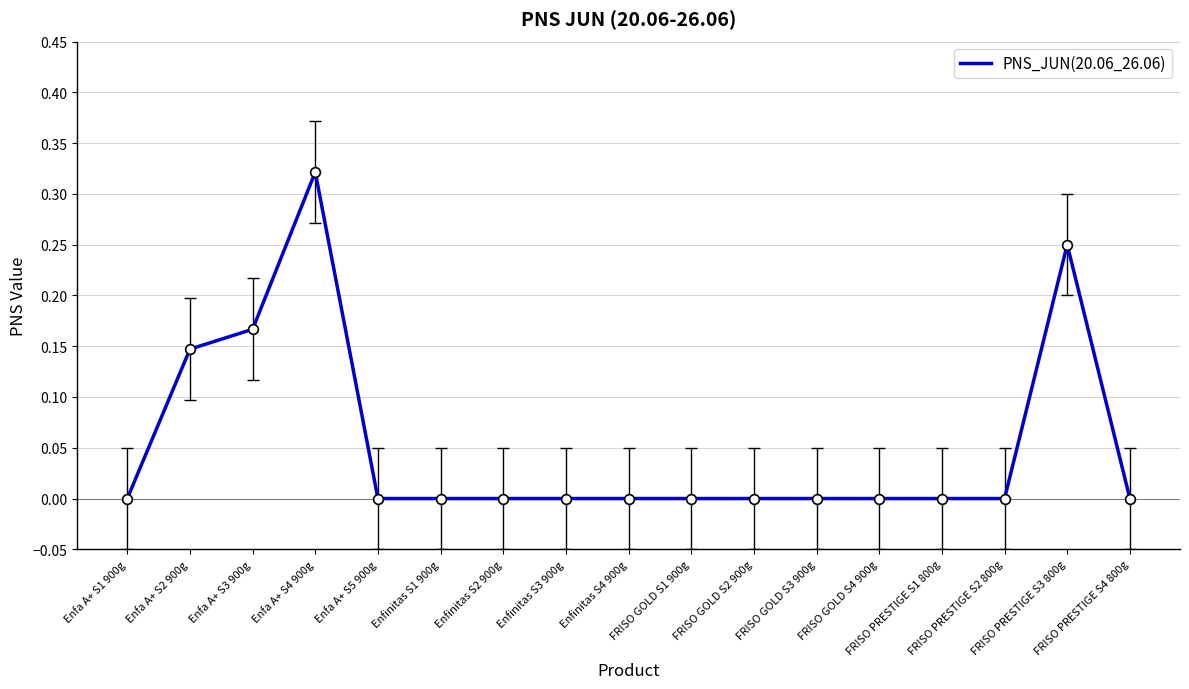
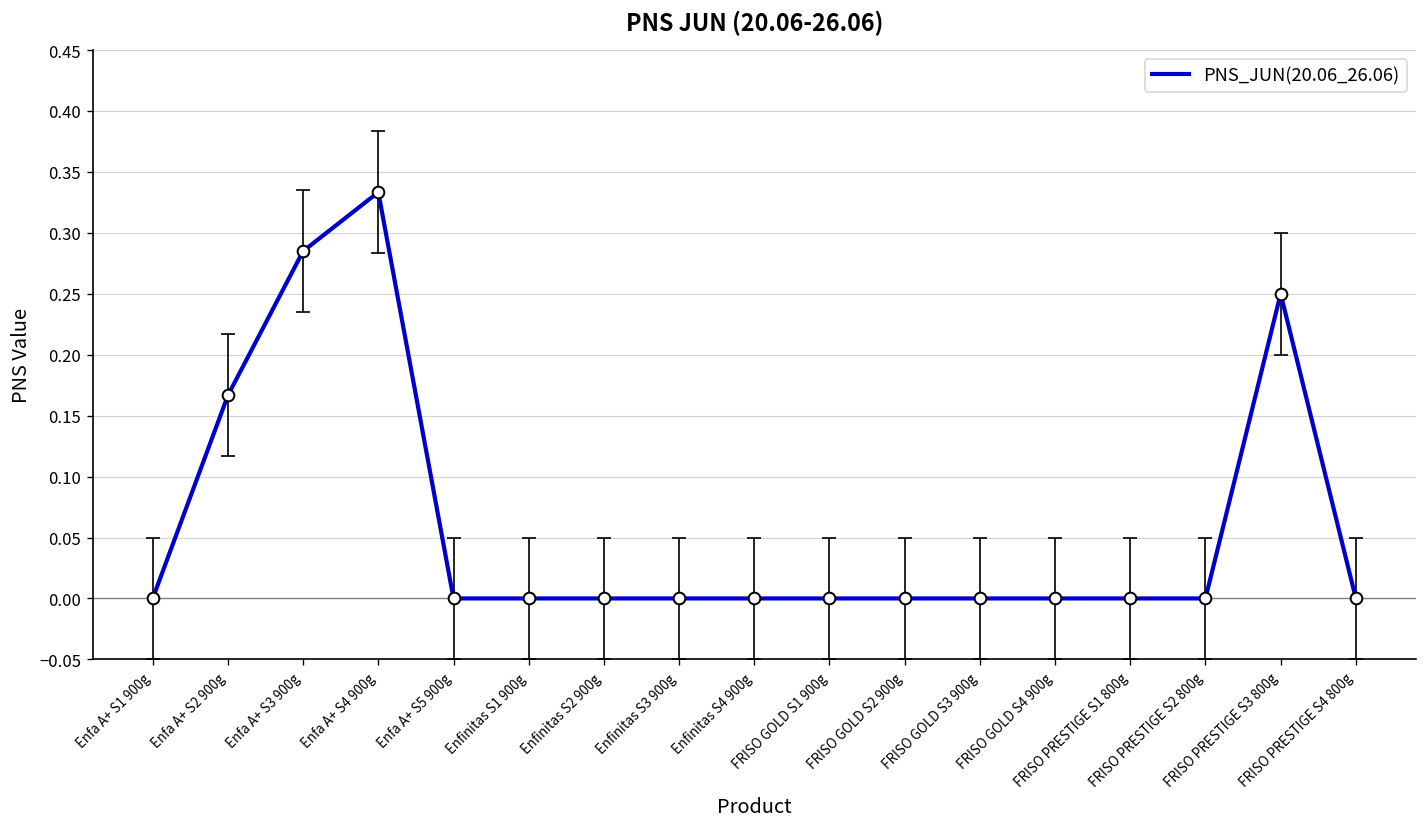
PNS_JUN(20.06_26.06), Enfa A+ S2 900g: 0.147 -> 0.167
PNS_JUN(20.06_26.06), Enfa A+ S3 900g: 0.167 -> 0.285
PNS_JUN(20.06_26.06), Enfa A+ S4 900g: 0.321 -> 0.333
